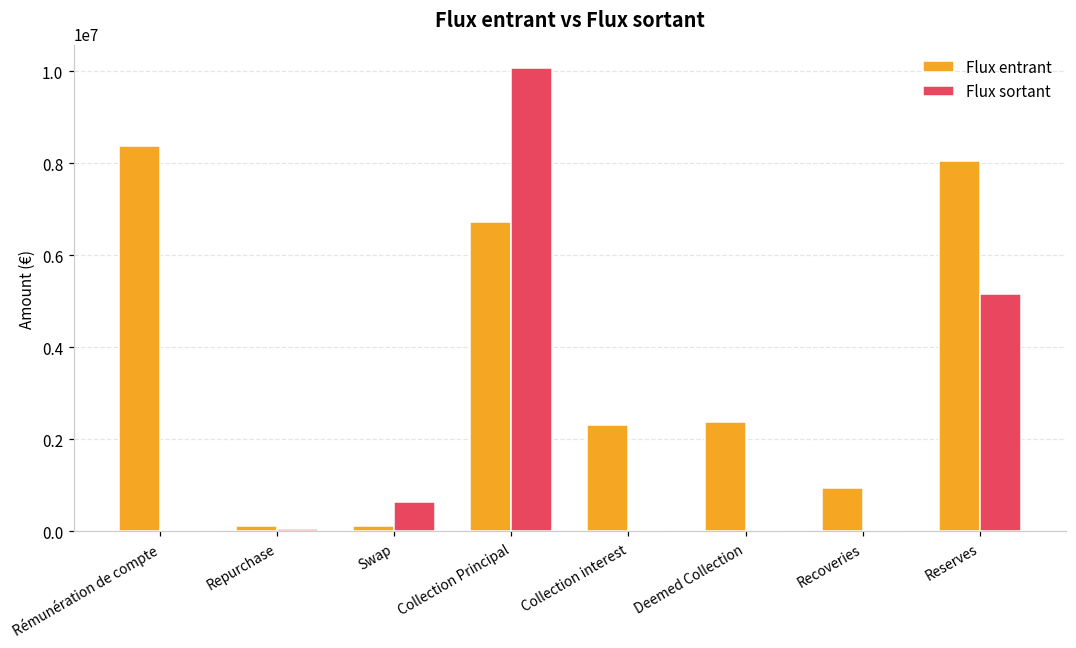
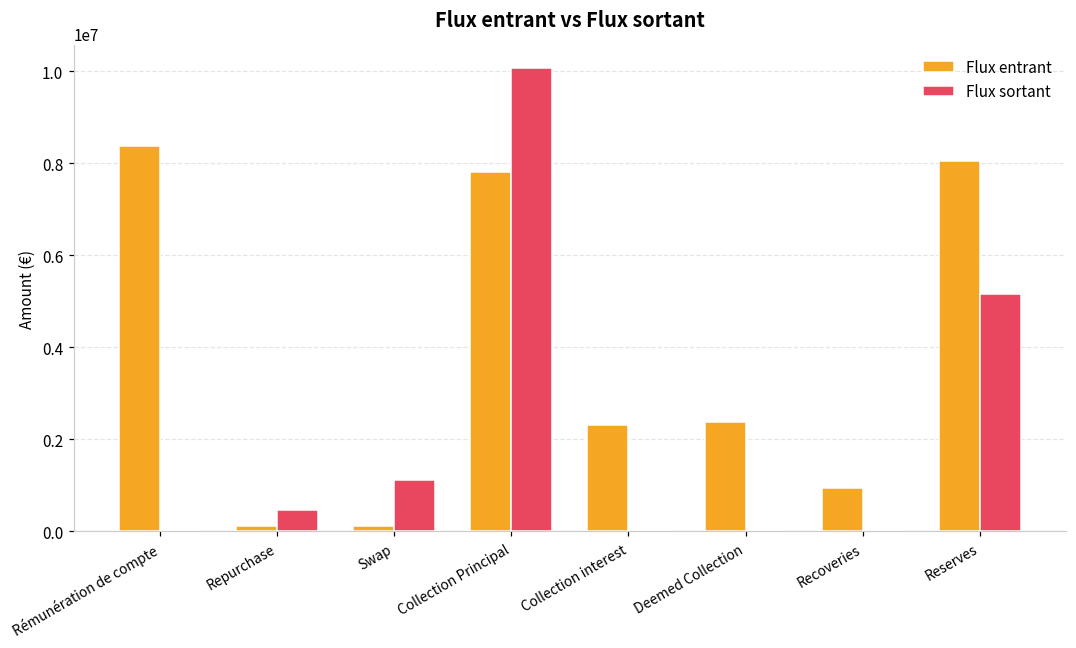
Flux sortant, Repurchase: 100000 -> 500000
Flux sortant, Swap: 600000 -> 1100000
Flux entrant, Collection Principal: 6700000 -> 7800000
